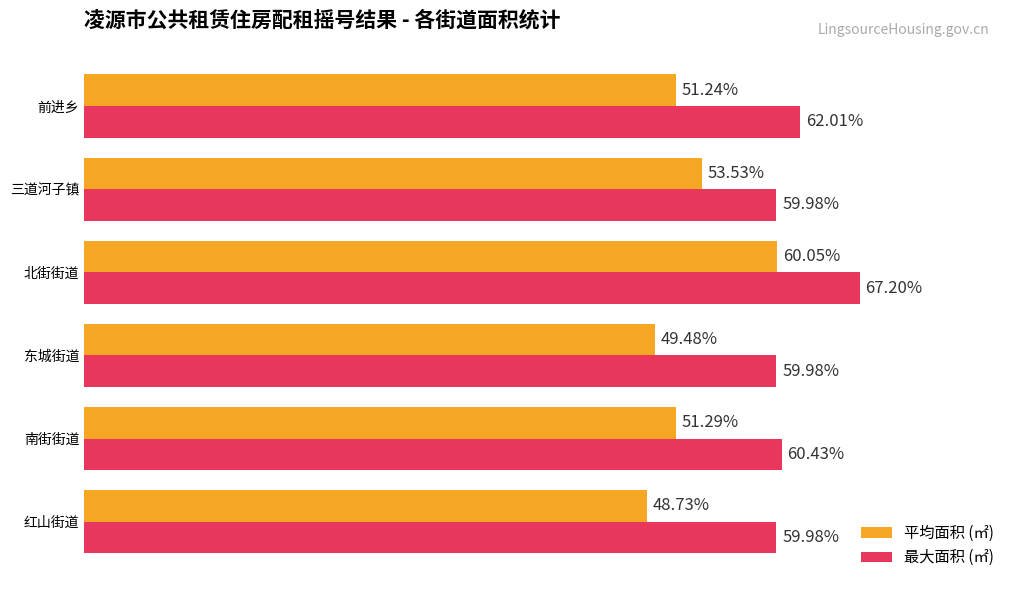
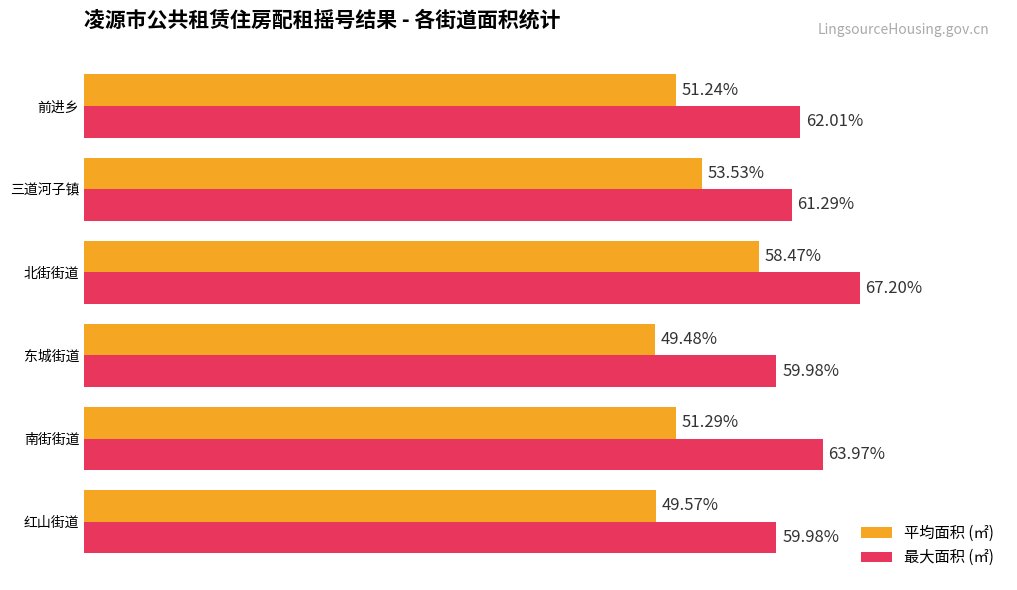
最大面积 (㎡), 三道河子镇: 59.98% -> 61.29%
平均面积 (㎡), 北街街道: 60.05% -> 58.47%
最大面积 (㎡), 南街街道: 60.43% -> 63.97%
平均面积 (㎡), 红山街道: 48.73% -> 49.57%
